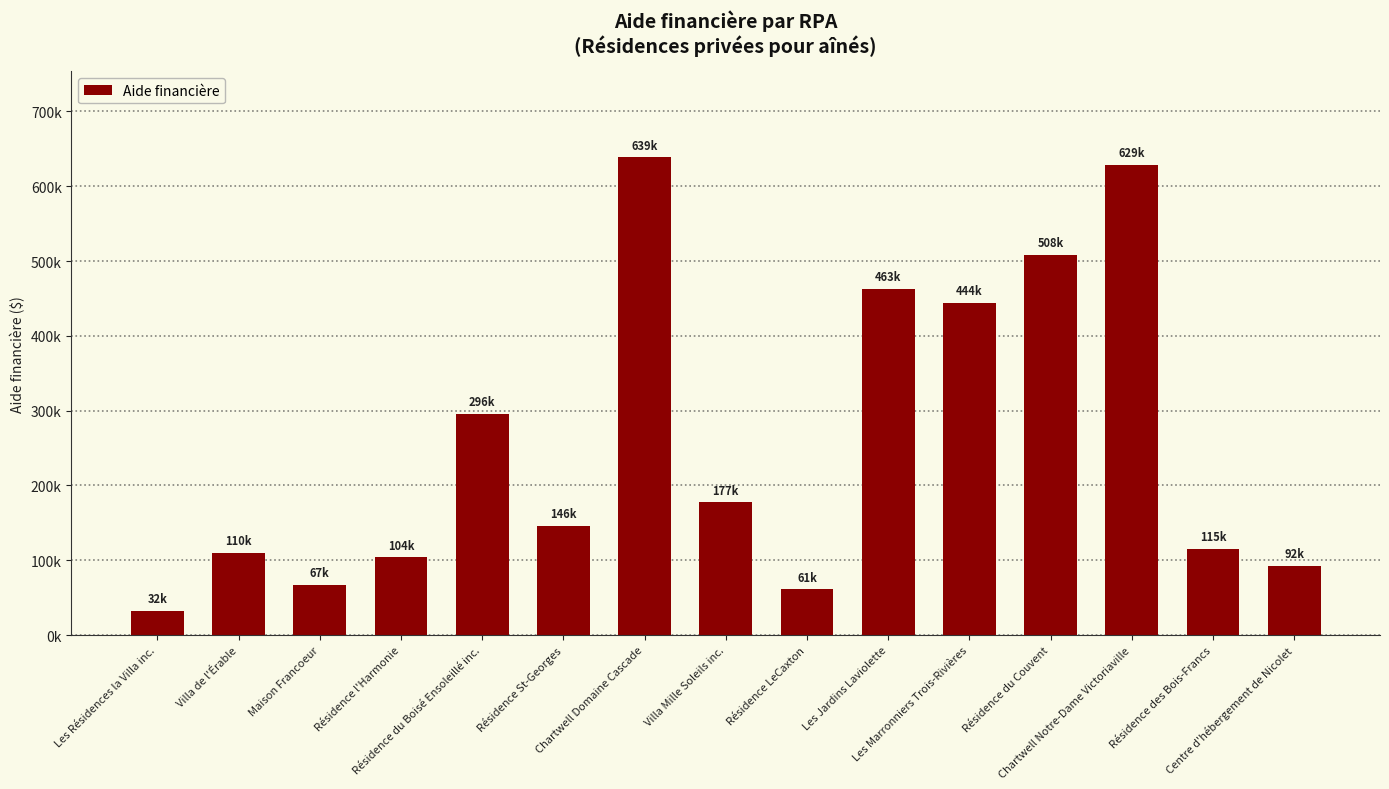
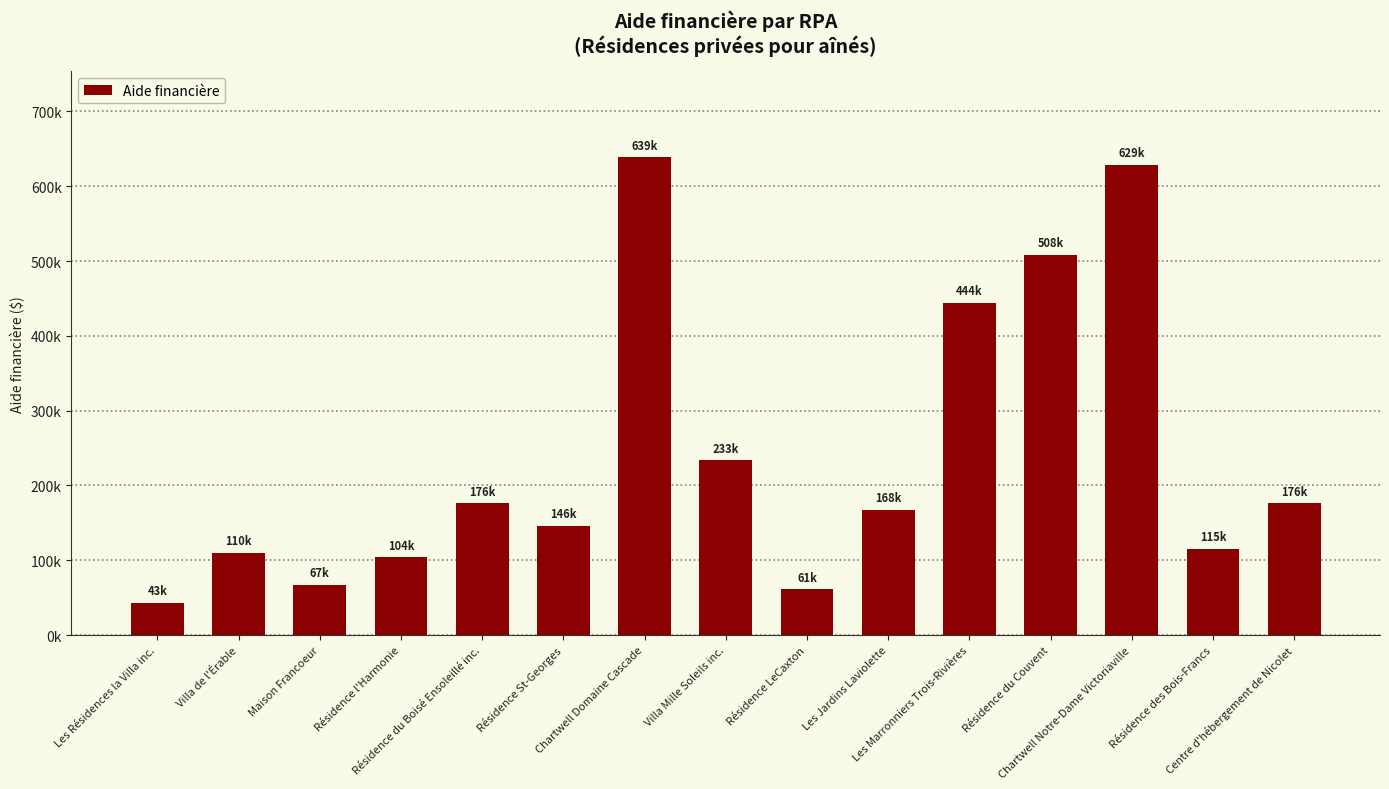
Les Résidences la Villa inc.: 32k -> 43k
Résidence du Boisé Ensoleillé inc.: 296k -> 176k
Villa Mille Soleils inc.: 177k -> 233k
Les Jardins Laviolette: 463k -> 168k
Centre d'hébergement de Nicolet: 92k -> 176k
